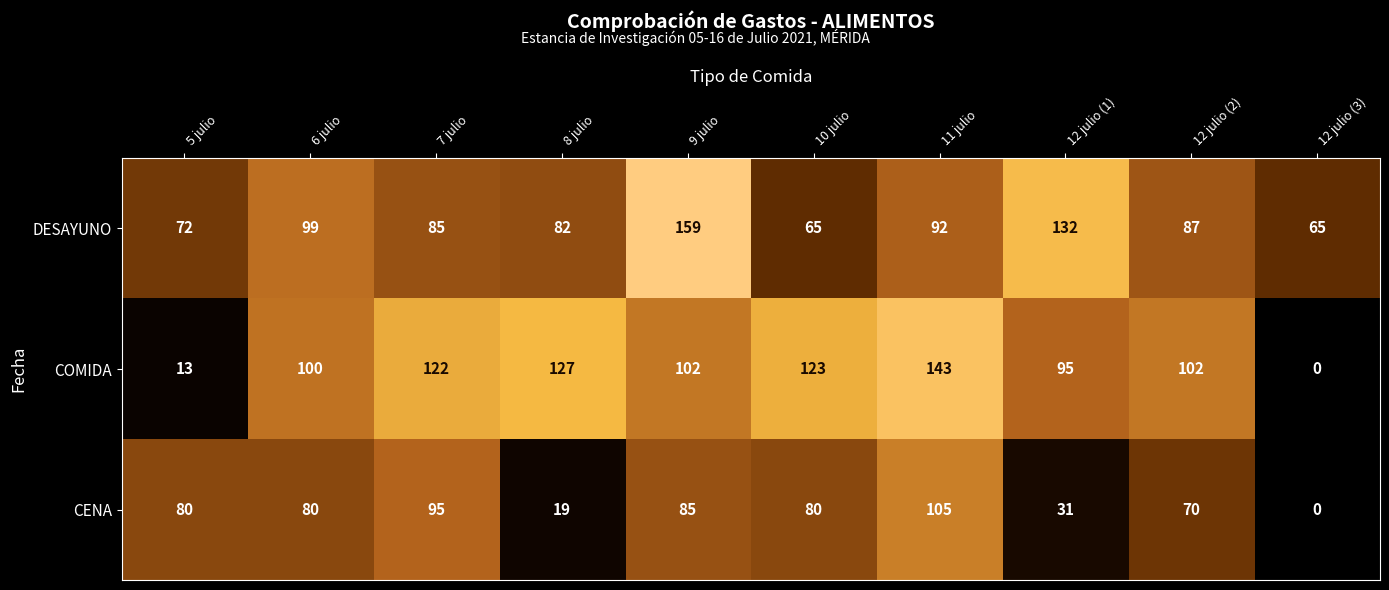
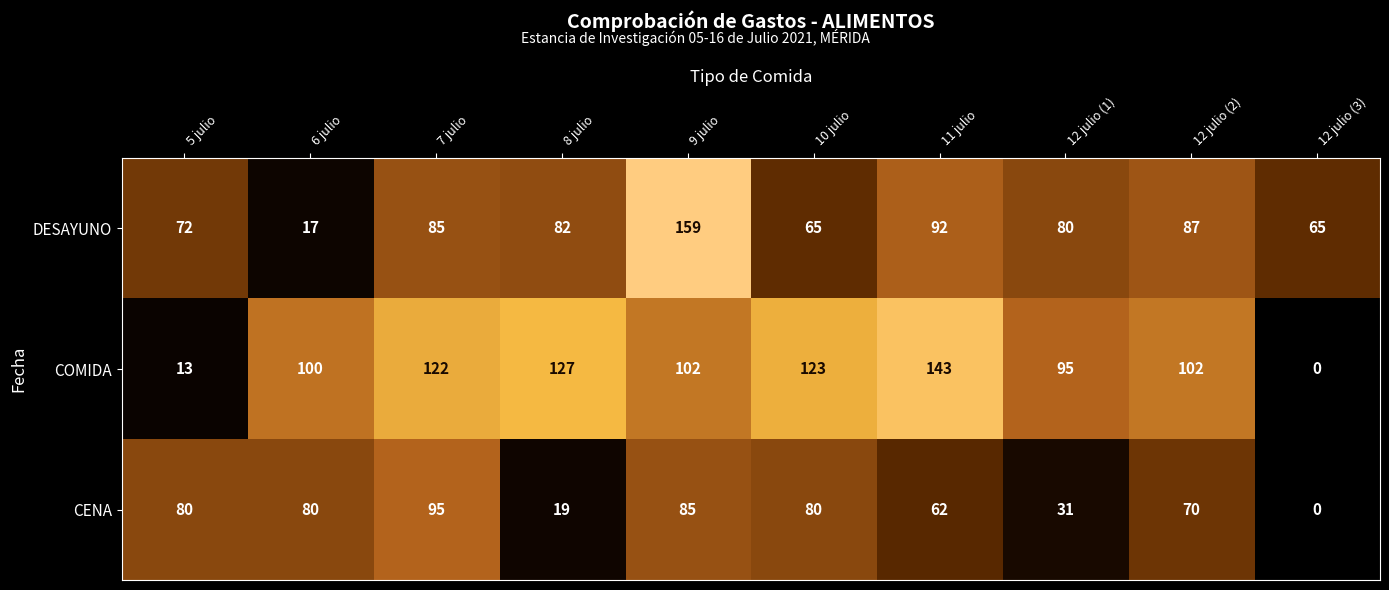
DESAYUNO, 6 julio: 99 -> 17
DESAYUNO, 12 julio (1): 132 -> 80
CENA, 11 julio: 105 -> 62
